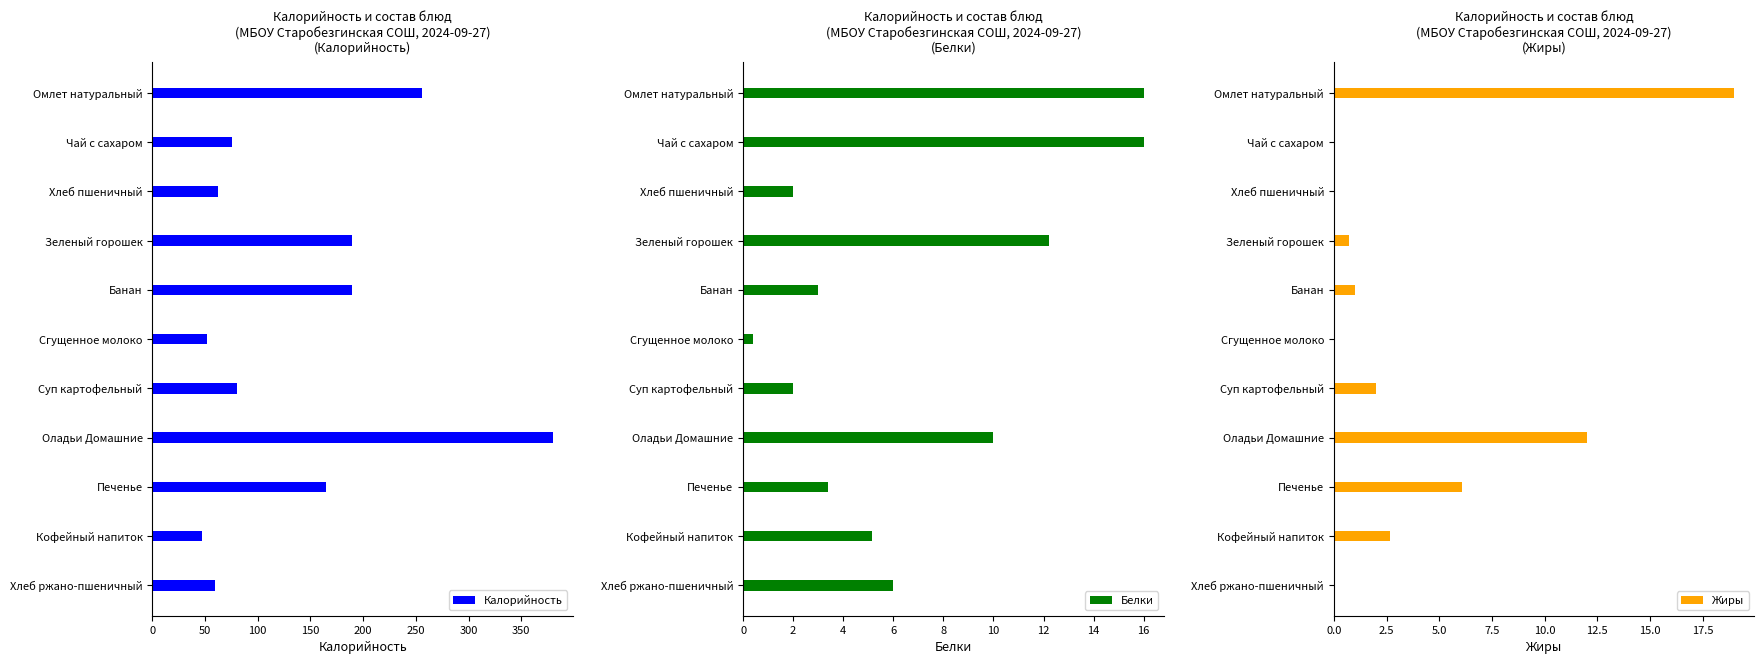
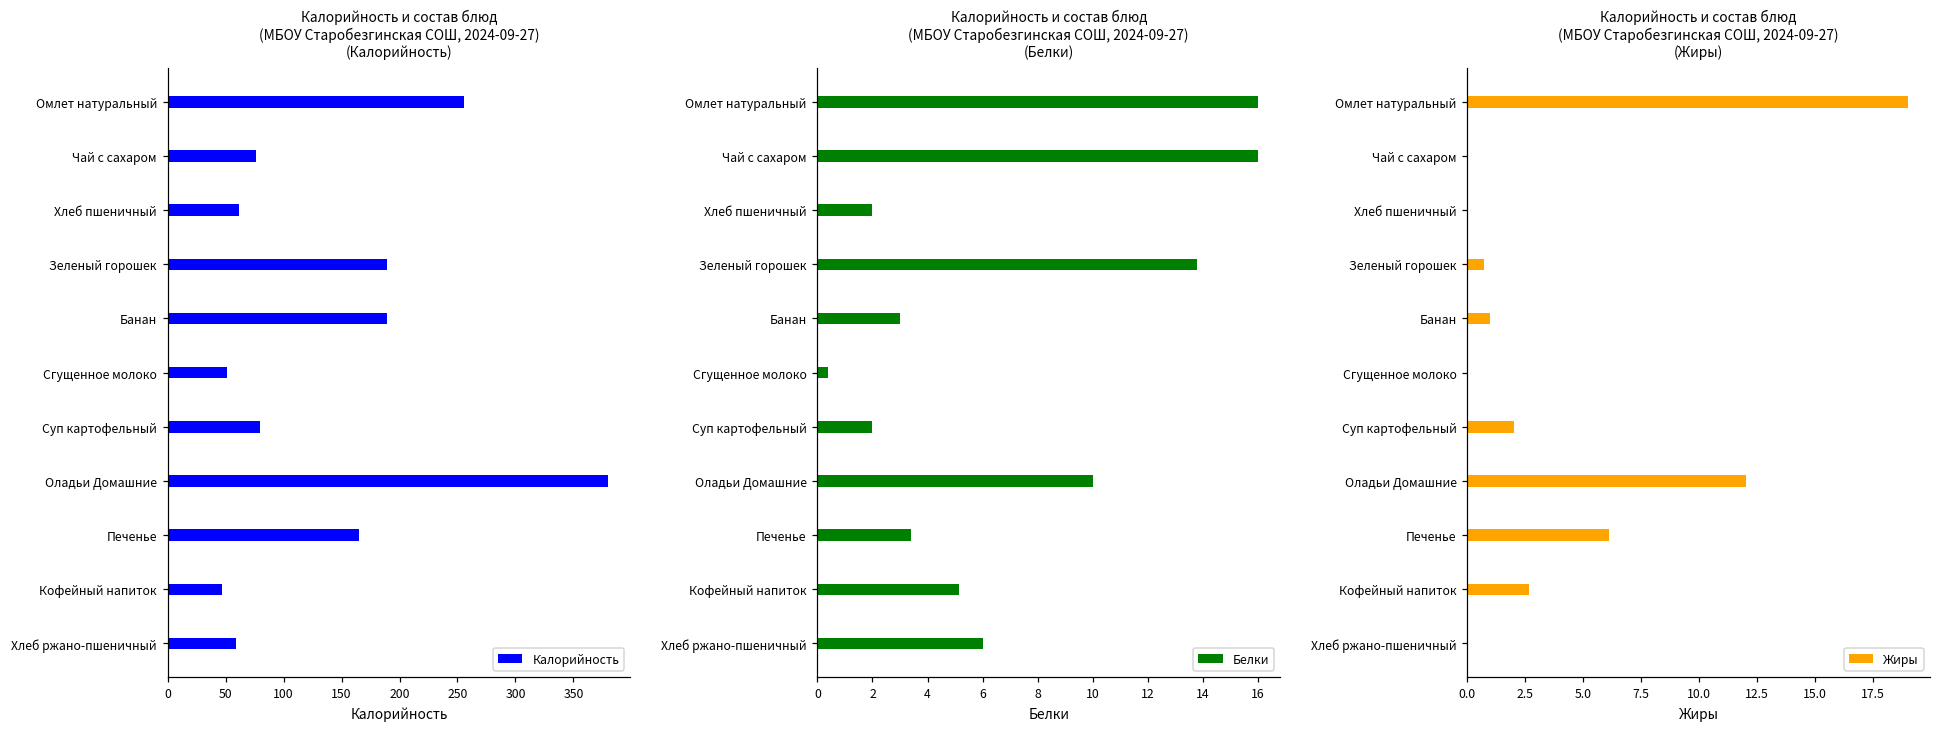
Калорийность и состав блюд (МБОУ Старобезгинская СОШ, 2024-09-27) (Белки), Зеленый горошек: 12.2 -> 13.8
